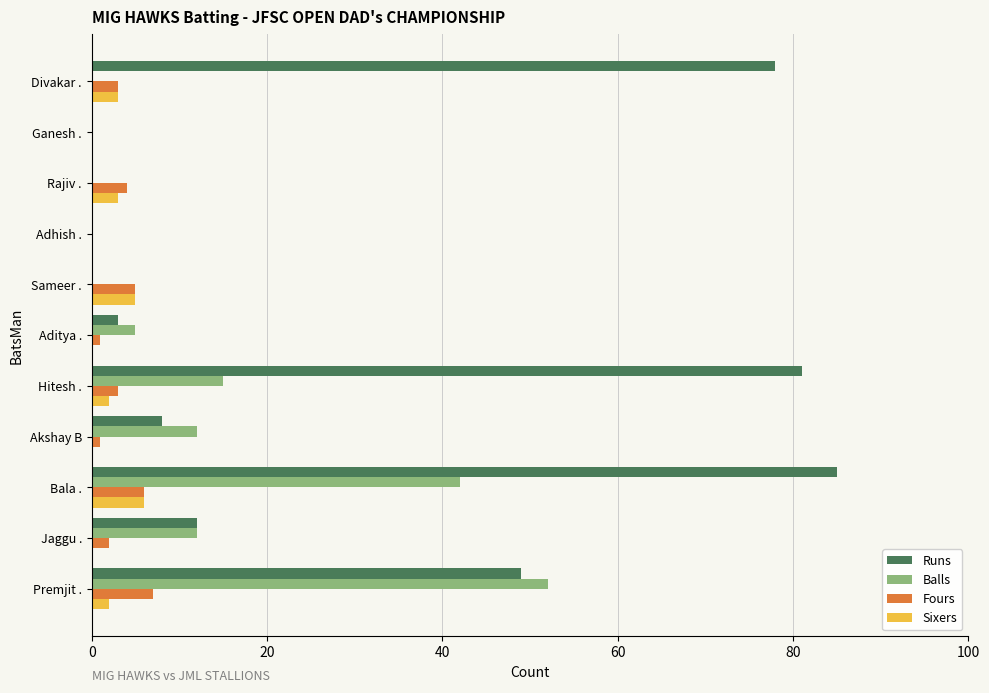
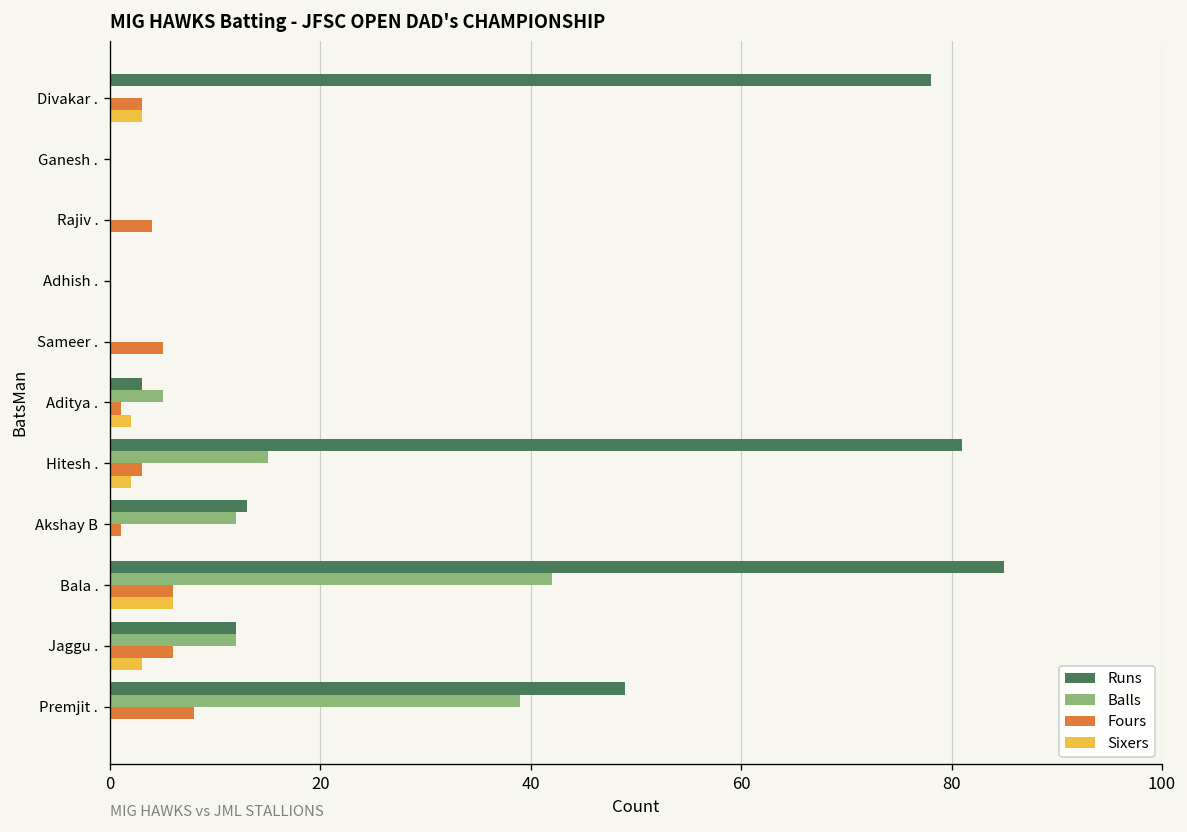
Sixers, Rajiv .: 3 -> 0
Sixers, Sameer .: 5 -> 0
Sixers, Aditya .: 0 -> 2
Runs, Akshay B: 8 -> 13
Fours, Jaggu .: 2 -> 6
Sixers, Jaggu .: 0 -> 3
Balls, Premjit .: 52 -> 39
Fours, Premjit .: 7 -> 8
Sixers, Premjit .: 2 -> 0
